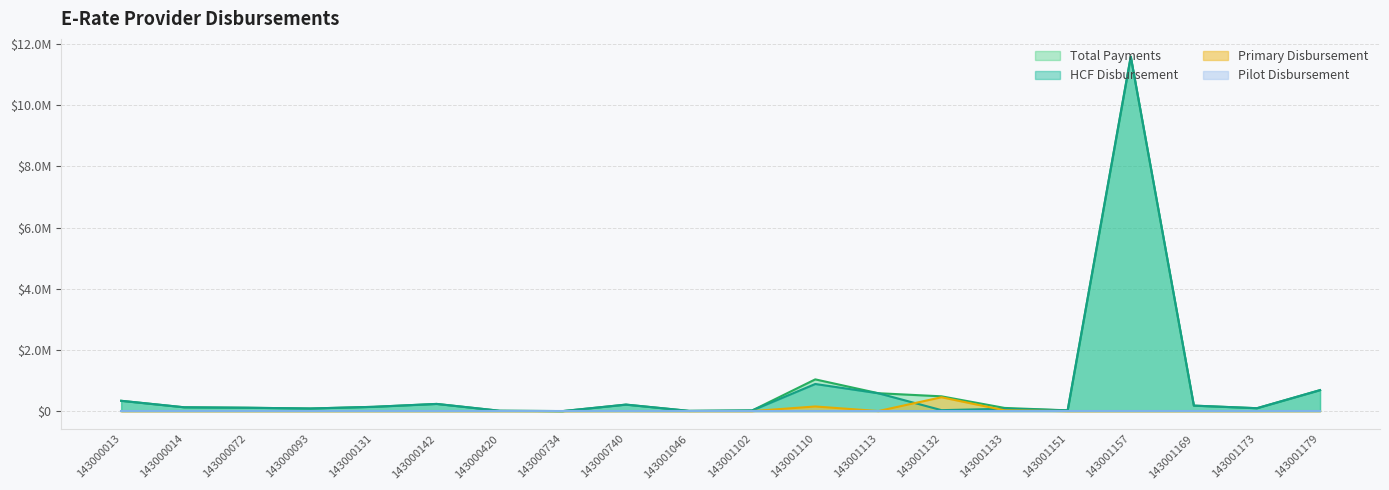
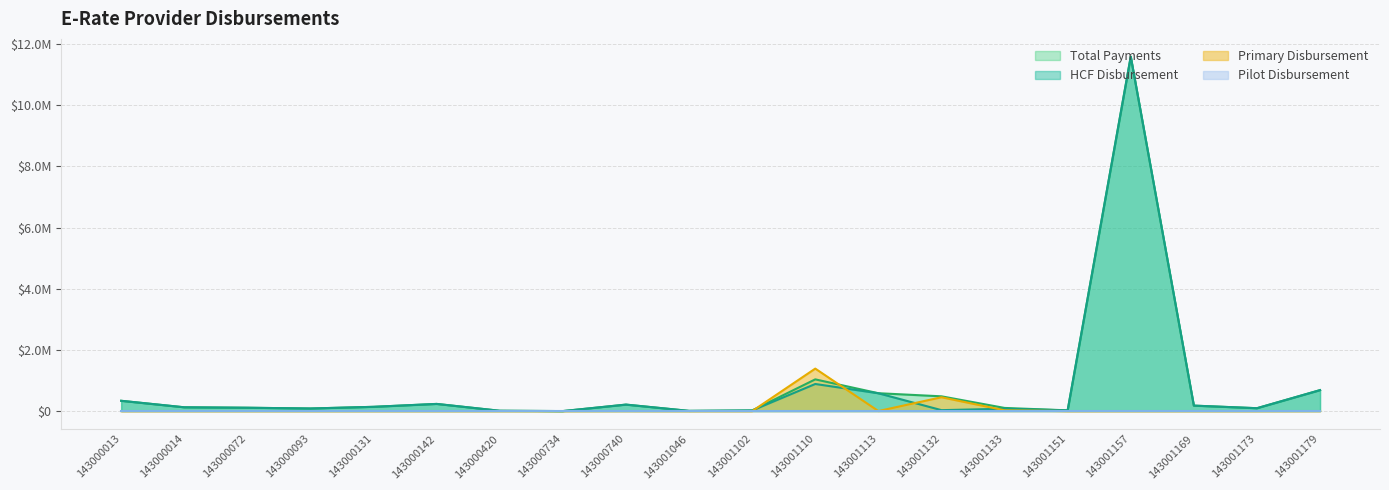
Primary Disbursement, 143001110: $200000 -> $1400000
